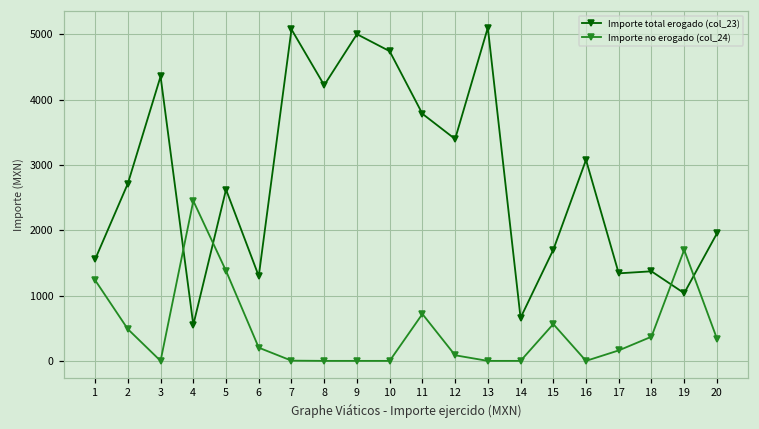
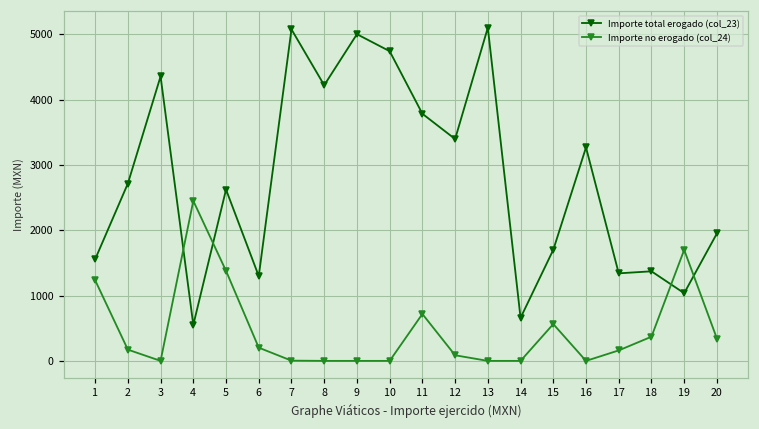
Importe no erogado (col_24), 2: 500 -> 200
Importe total erogado (col_23), 16: 3100 -> 3300
